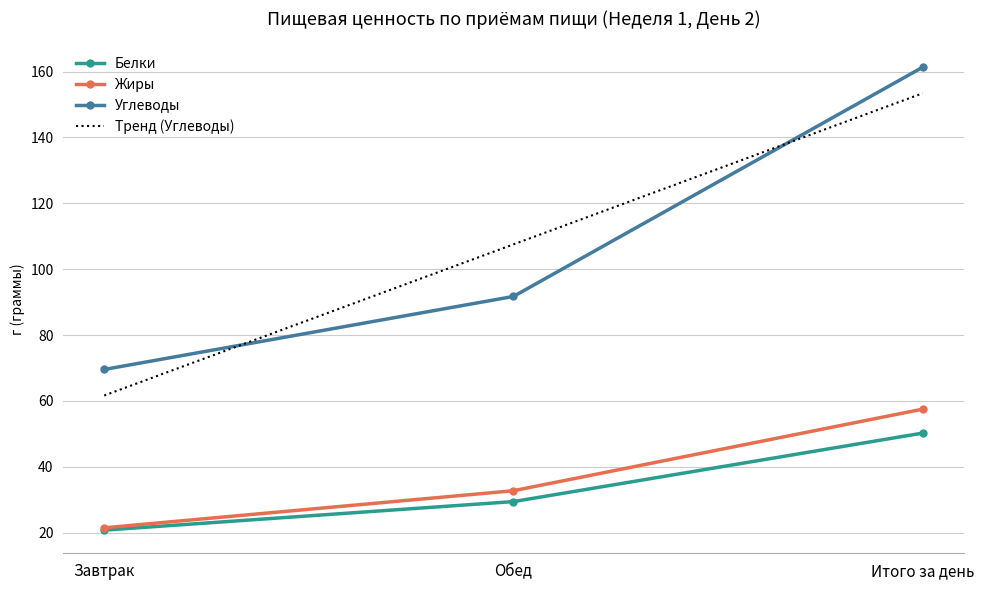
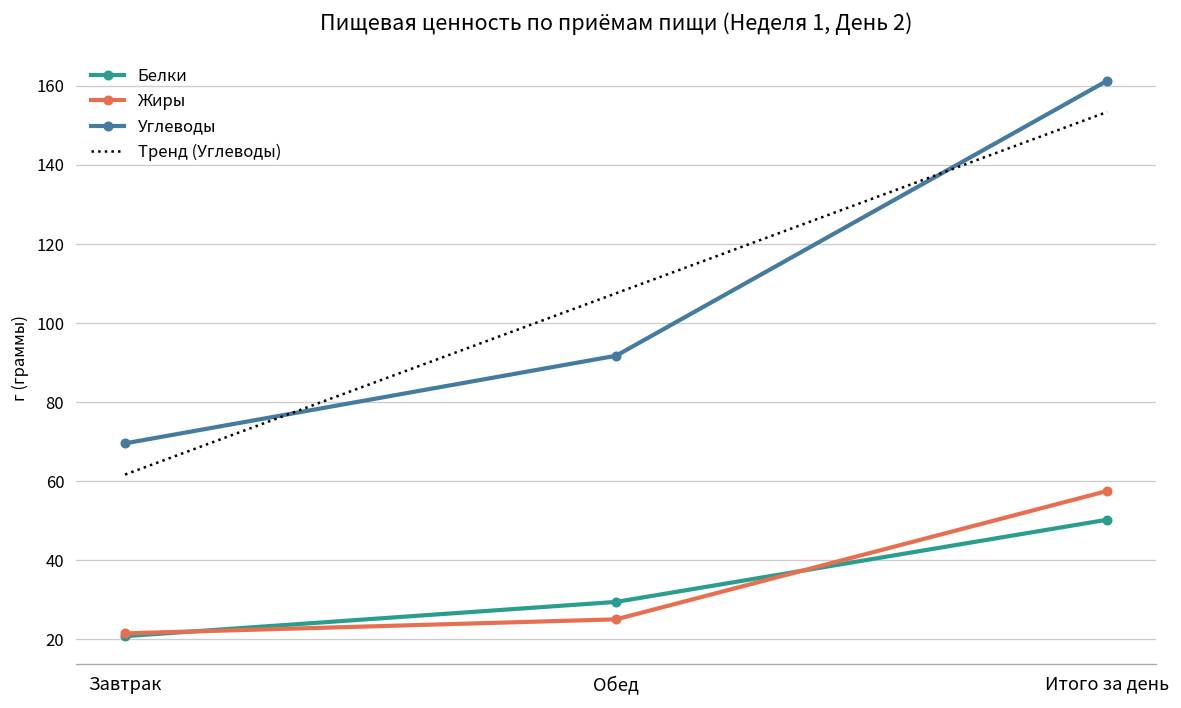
Жиры, Обед: 33 -> 25
